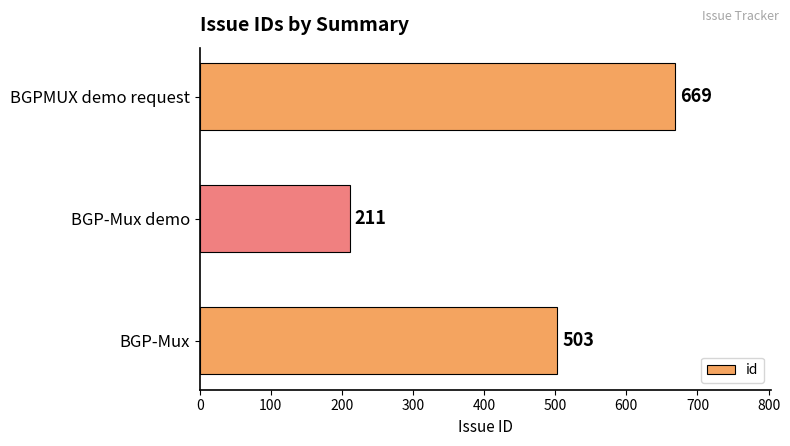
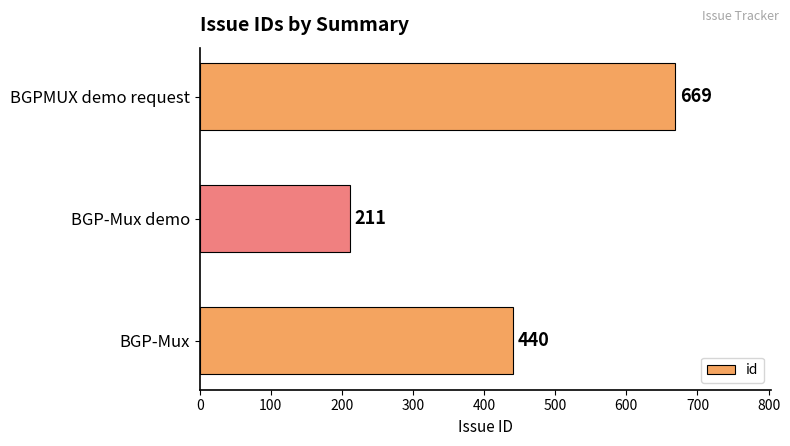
BGP-Mux: 503 -> 440
